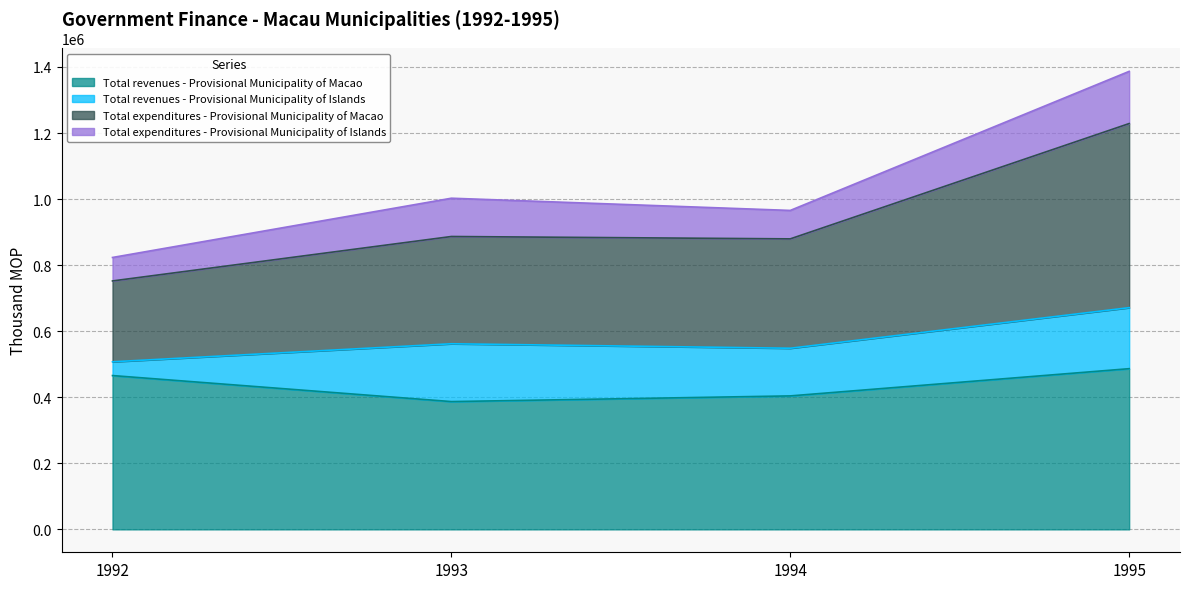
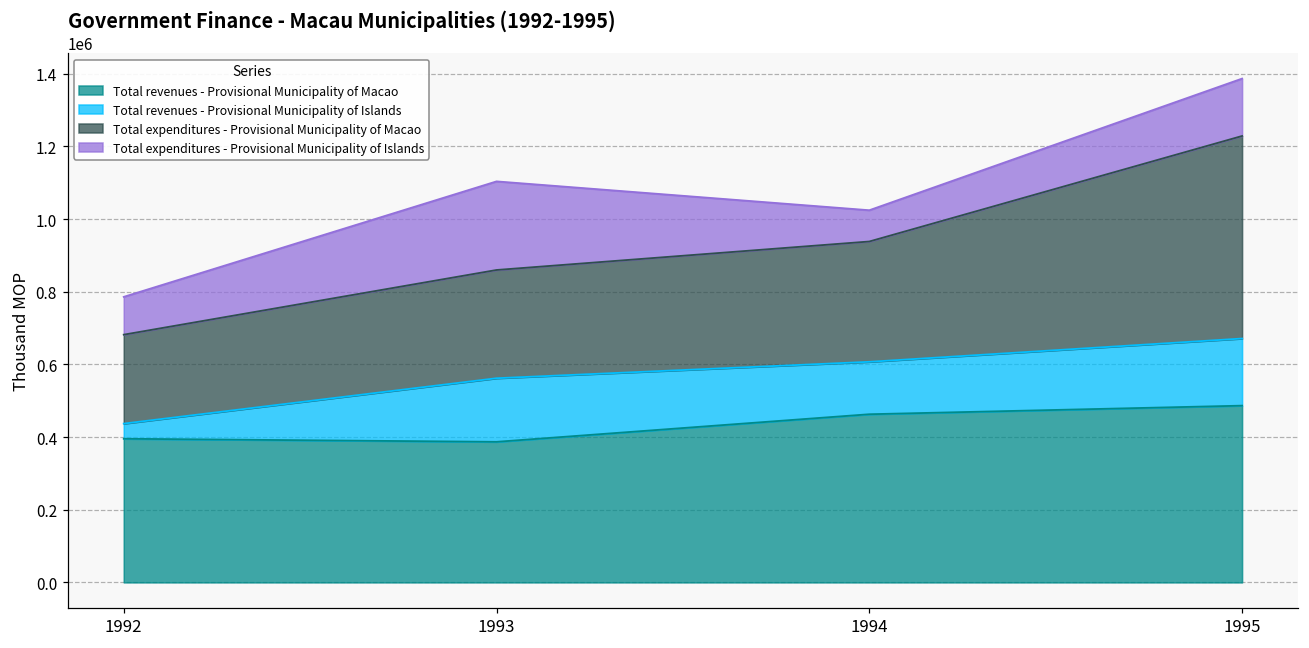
Total revenues - Provisional Municipality of Macao, 1992: 470000 -> 400000
Total expenditures - Provisional Municipality of Islands, 1992: 70000 -> 100000
Total expenditures - Provisional Municipality of Macao, 1993: 320000 -> 300000
Total expenditures - Provisional Municipality of Islands, 1993: 120000 -> 240000
Total revenues - Provisional Municipality of Macao, 1994: 400000 -> 460000
